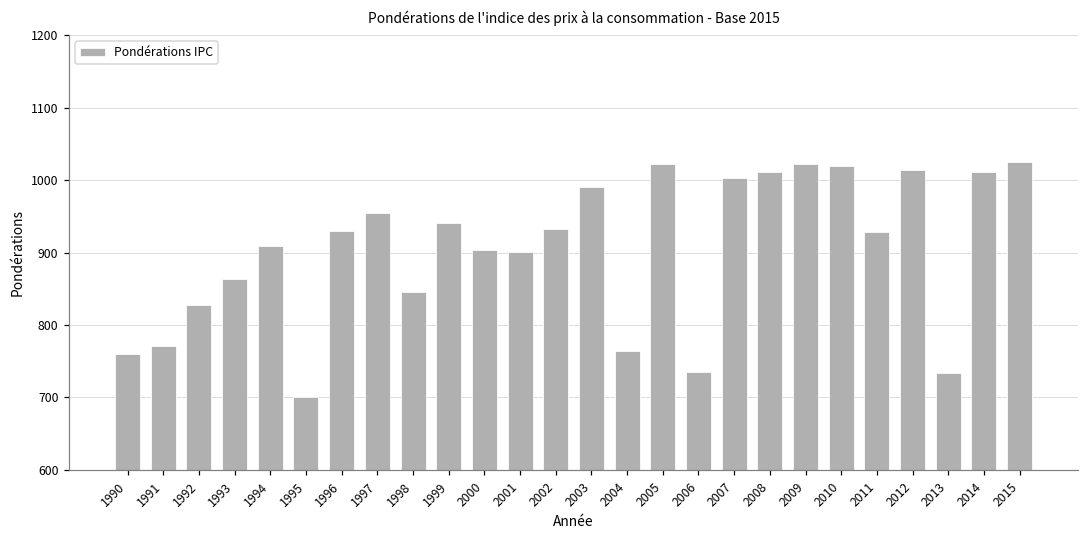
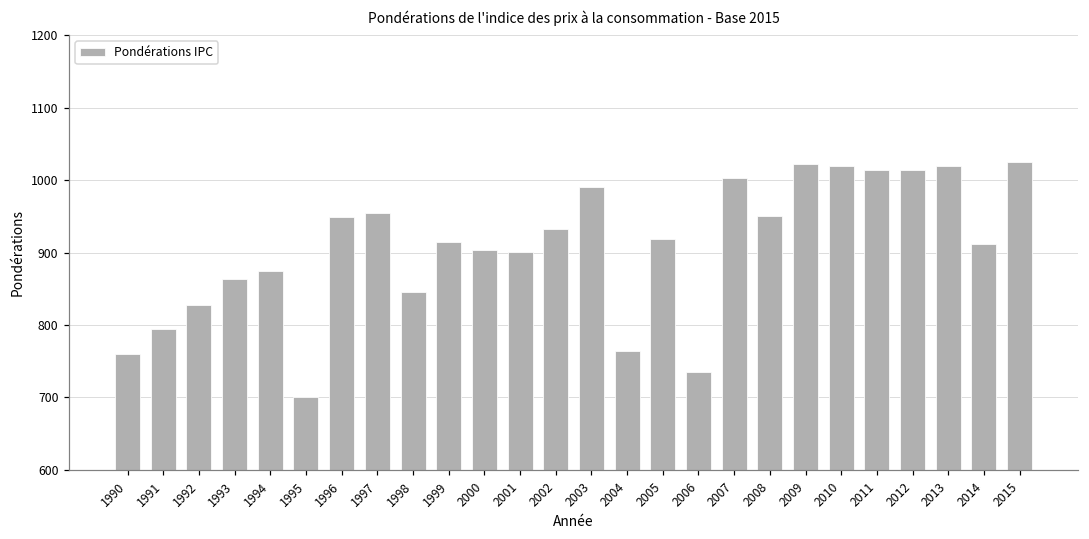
1991: 770 -> 790
1994: 910 -> 870
1996: 930 -> 950
1999: 940 -> 910
2005: 1020 -> 920
2008: 1010 -> 950
2011: 930 -> 1010
2013: 730 -> 1020
2014: 1010 -> 910
